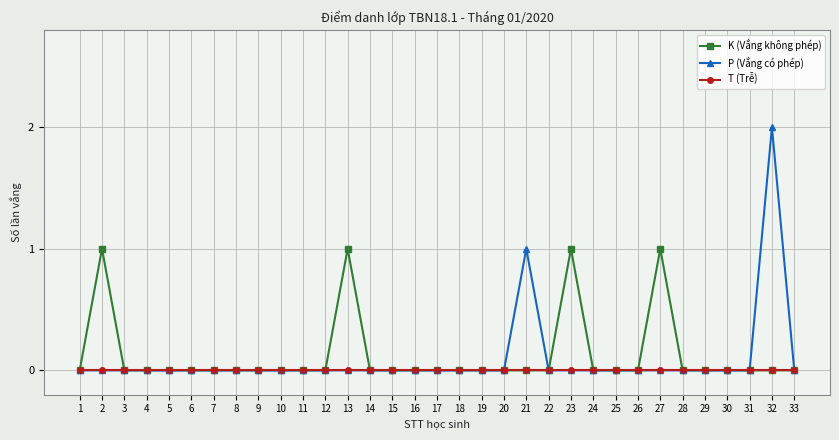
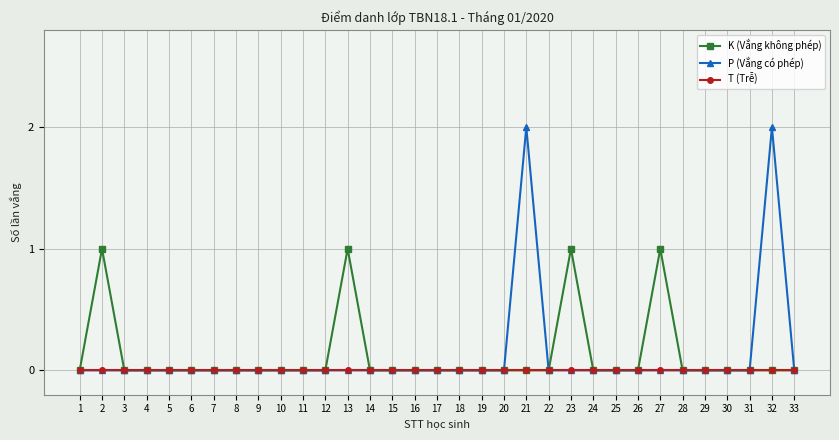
P (Vắng có phép), 21: 1 -> 2
